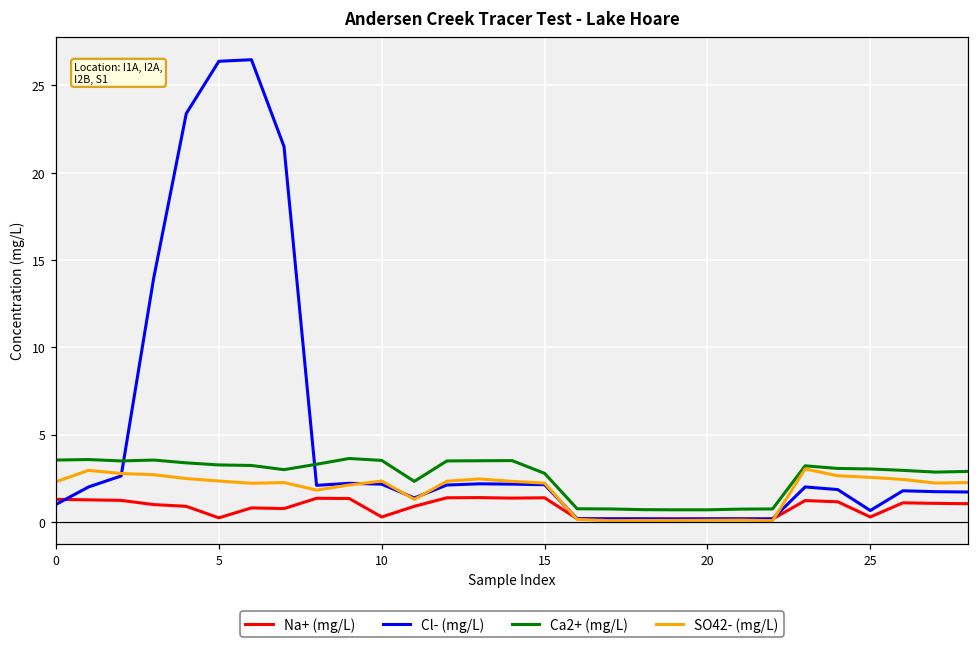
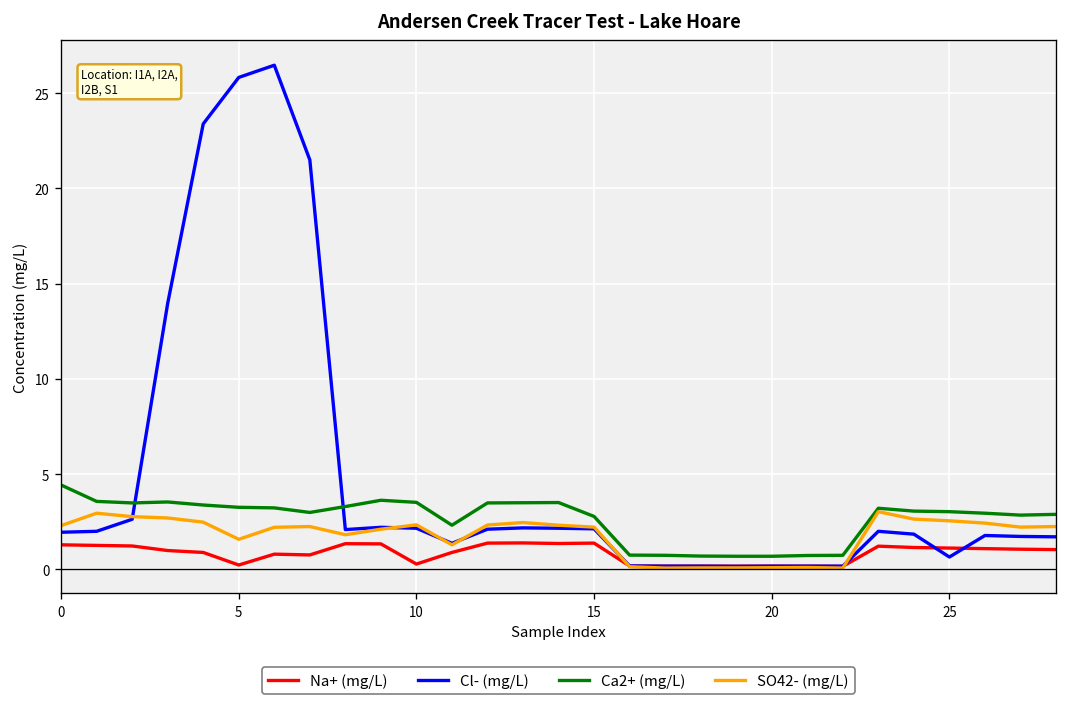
Cl- (mg/L), 0: 1.0 -> 2.0
Ca2+ (mg/L), 0: 3.5 -> 4.4
Cl- (mg/L), 5: 26.4 -> 25.8
SO42- (mg/L), 5: 2.3 -> 1.6
Na+ (mg/L), 25: 0.3 -> 1.1
